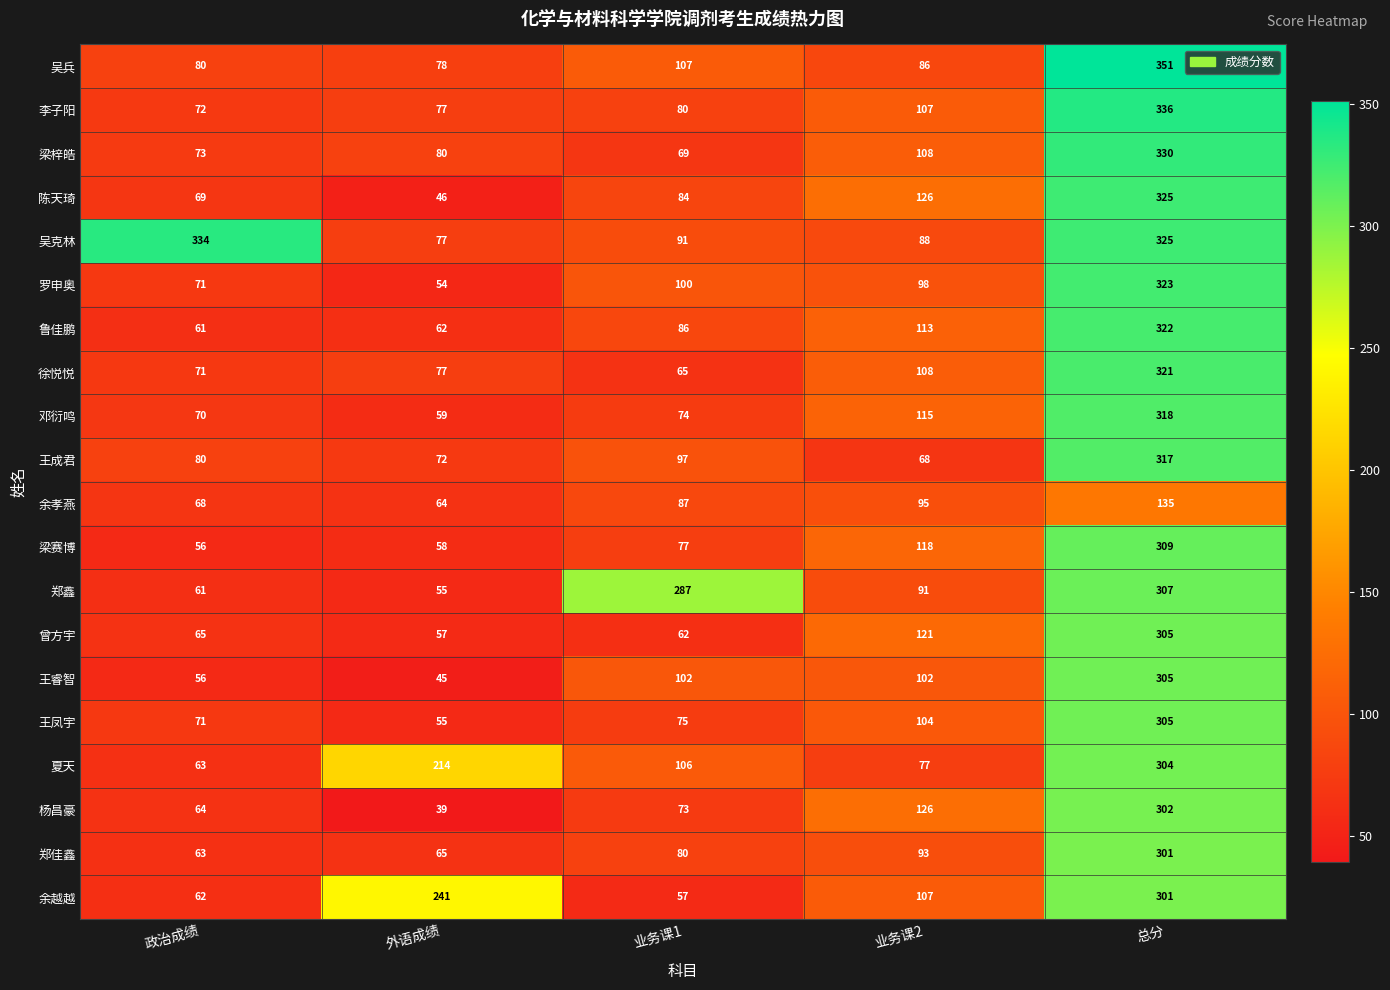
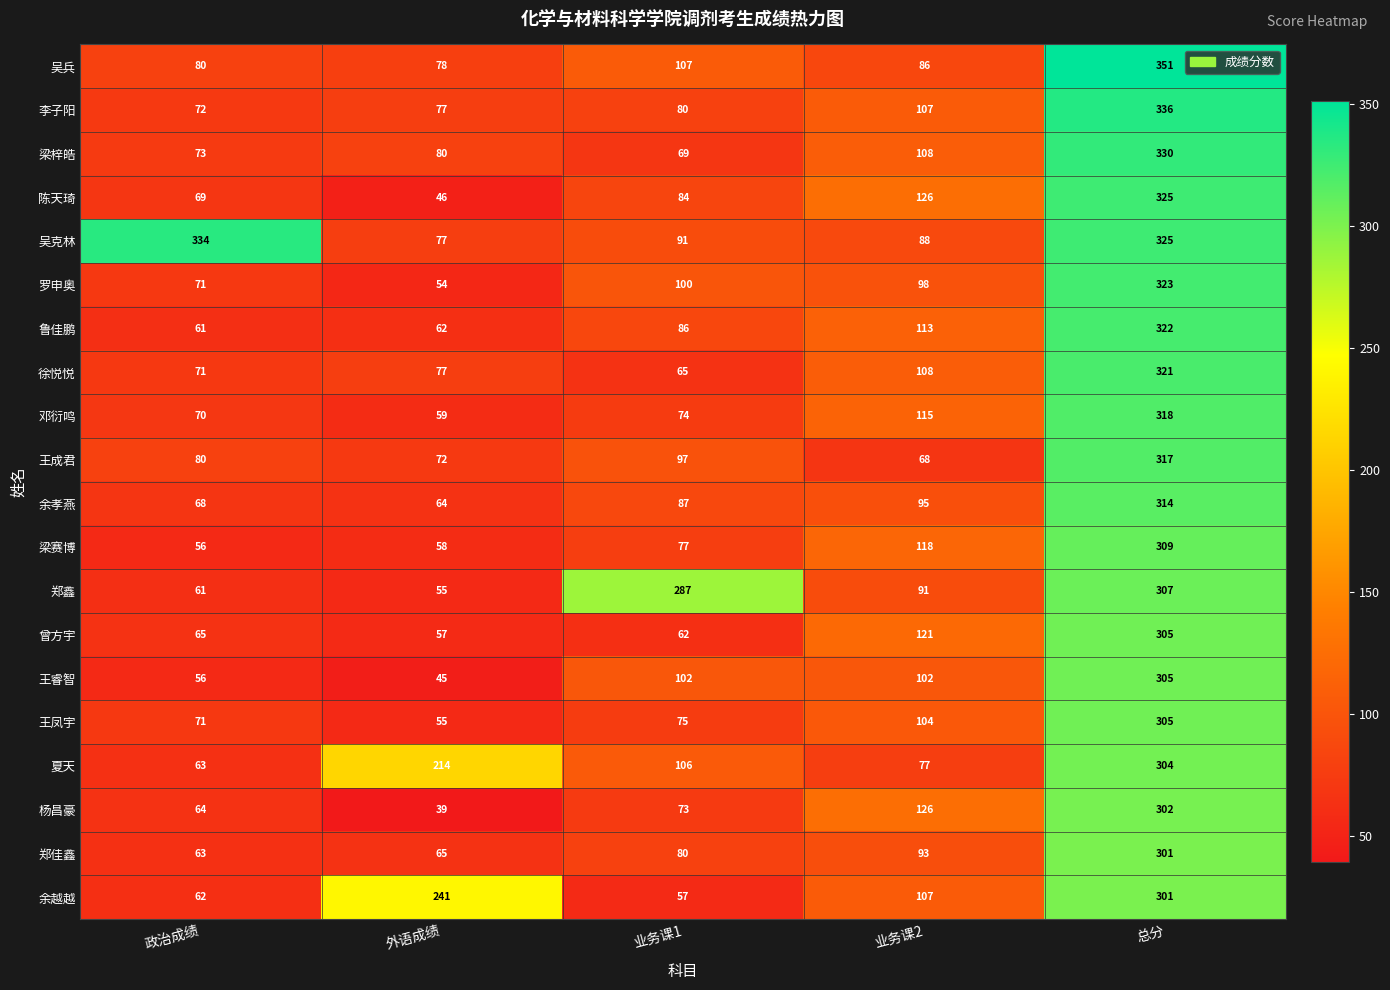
余孝燕, 总分: 135 -> 314
